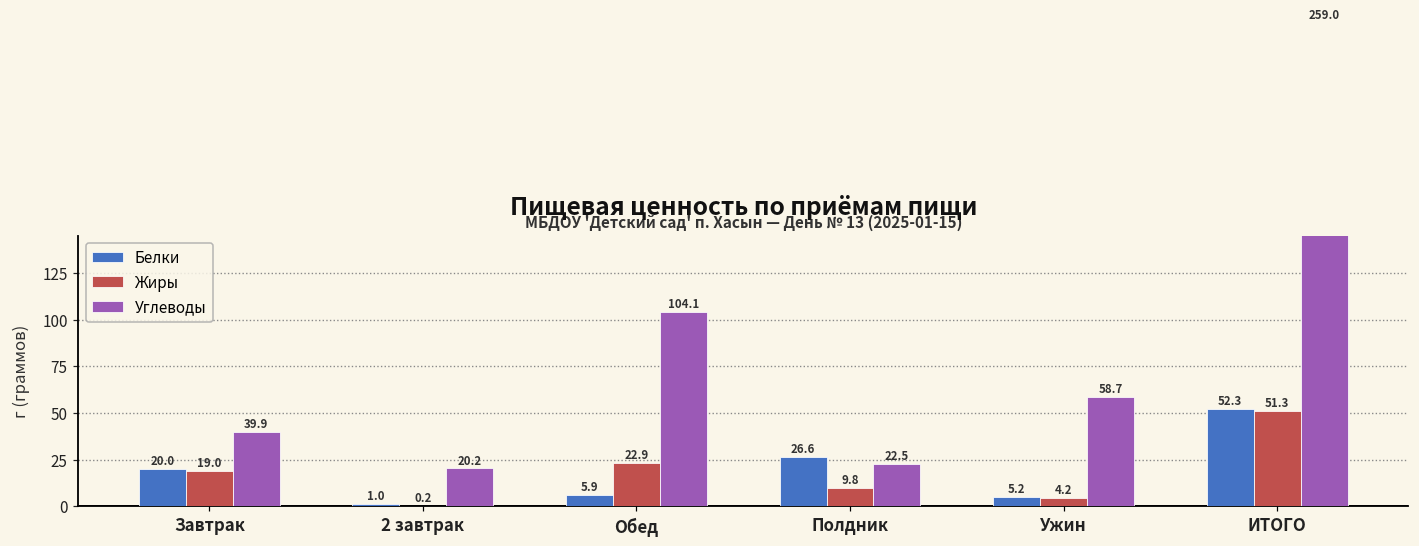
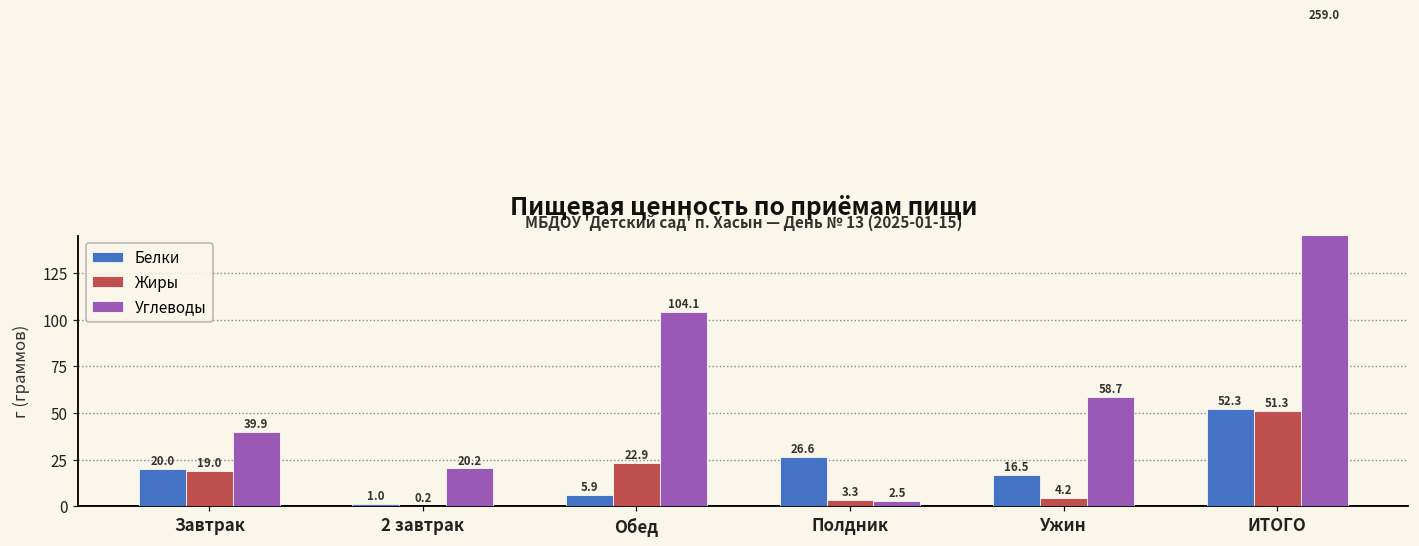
Жиры, Полдник: 9.8 -> 3.3
Углеводы, Полдник: 22.5 -> 2.5
Белки, Ужин: 5.2 -> 16.5
